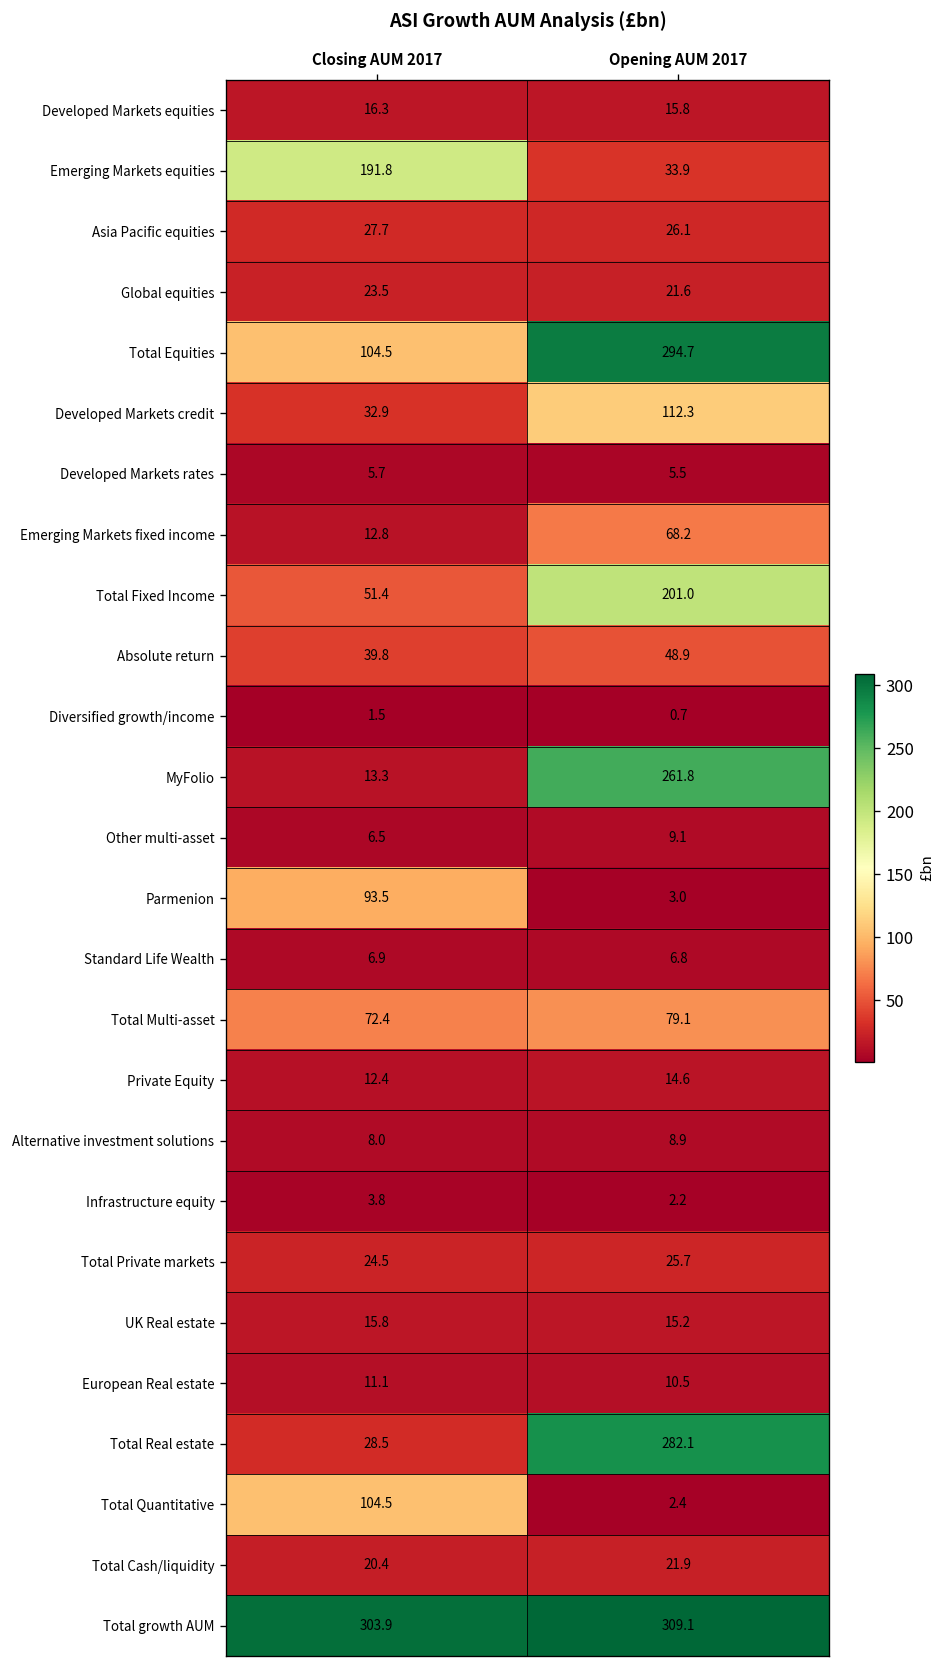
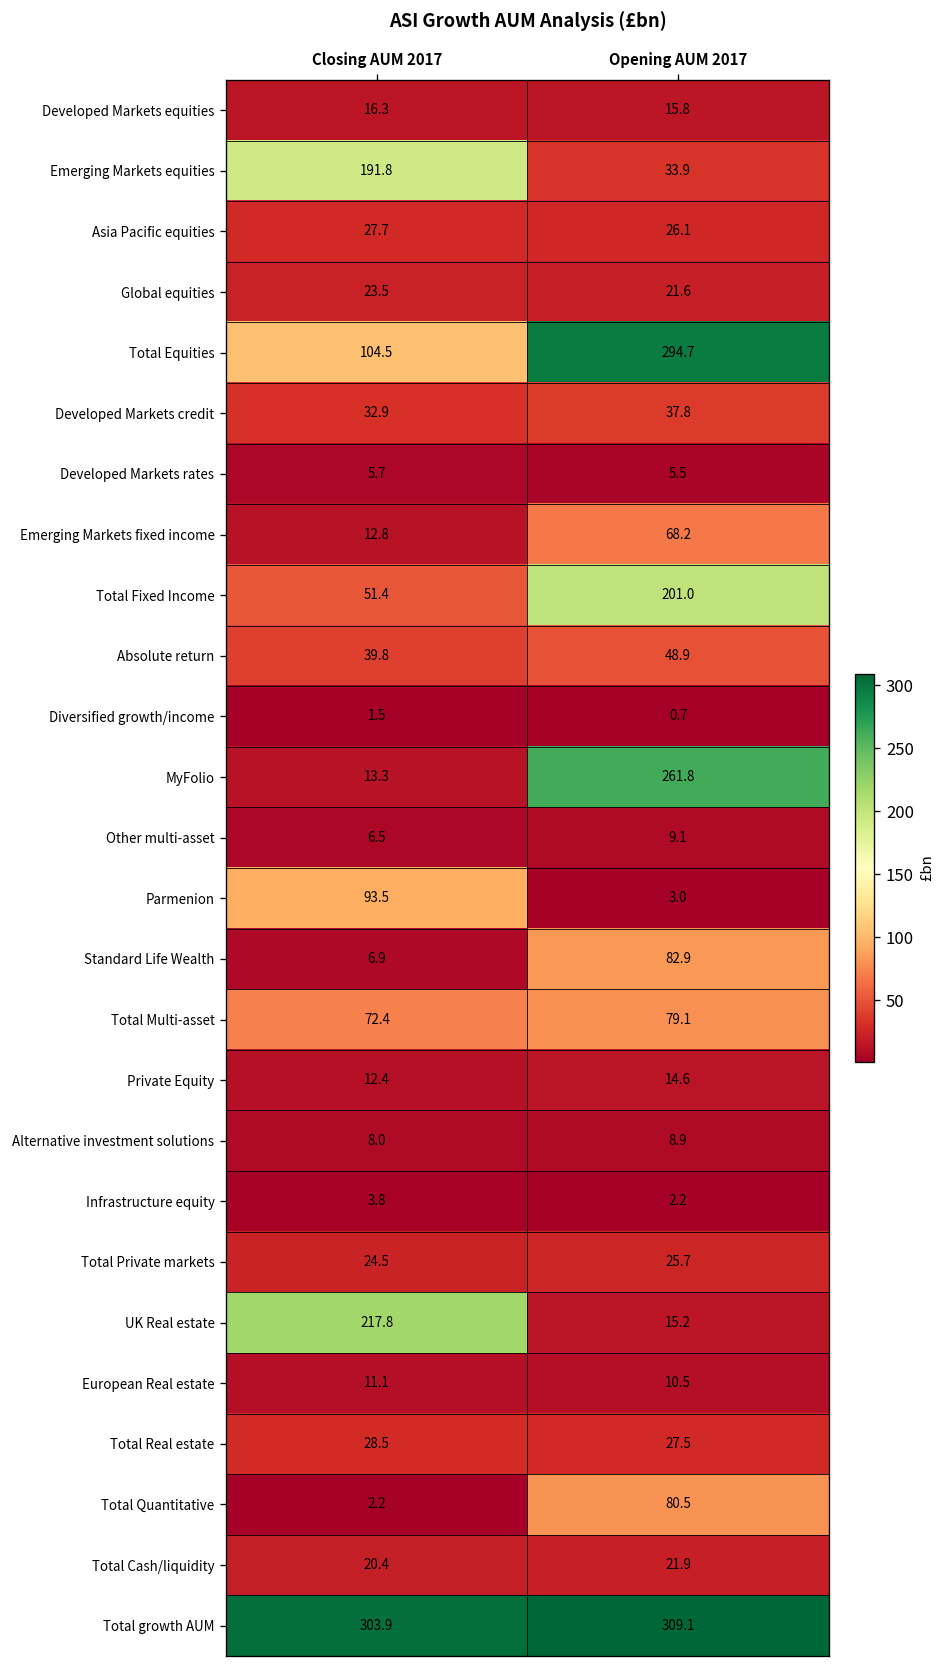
Developed Markets credit, Opening AUM 2017: 112.3 -> 37.8
Standard Life Wealth, Opening AUM 2017: 6.8 -> 82.9
UK Real estate, Closing AUM 2017: 15.8 -> 217.8
Total Real estate, Opening AUM 2017: 282.1 -> 27.5
Total Quantitative, Closing AUM 2017: 104.5 -> 2.2
Total Quantitative, Opening AUM 2017: 2.4 -> 80.5
